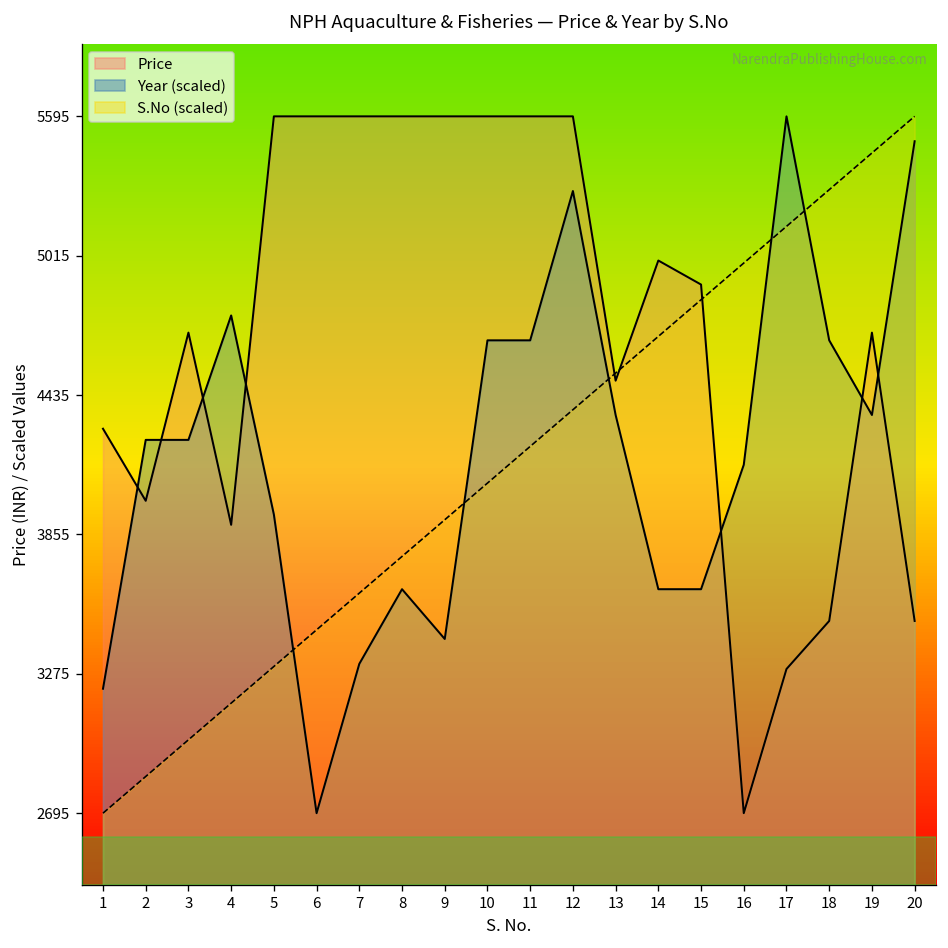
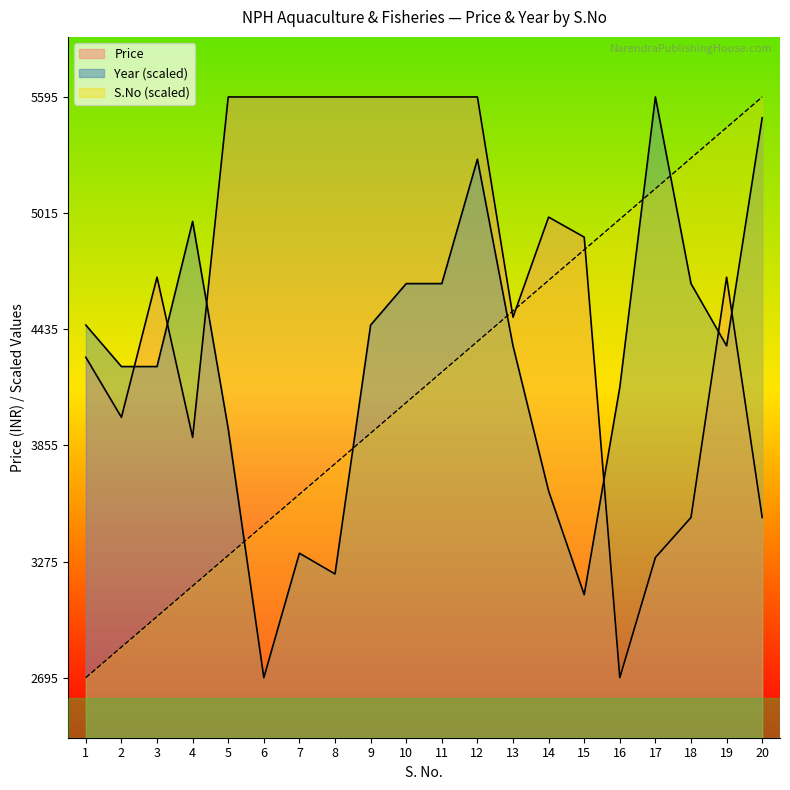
Year (scaled), 1: 3210 -> 4460
Year (scaled), 4: 4770 -> 4970
Year (scaled), 8: 3630 -> 3210
Year (scaled), 9: 3420 -> 4460
Year (scaled), 15: 3630 -> 3110
